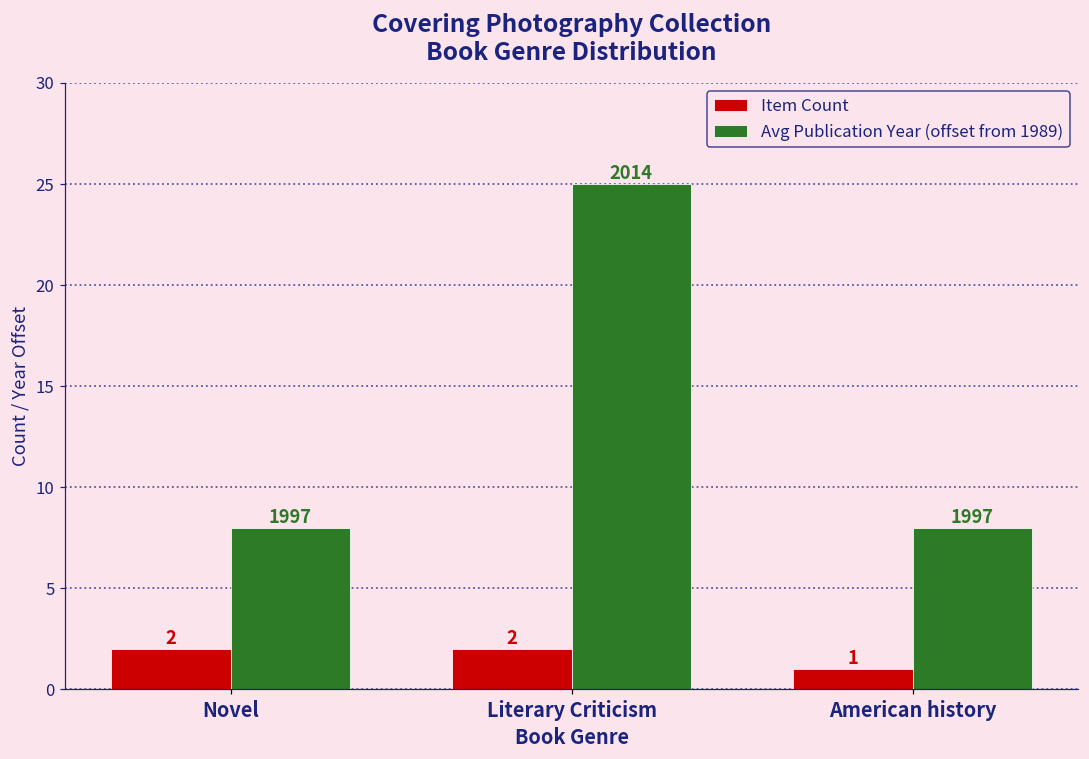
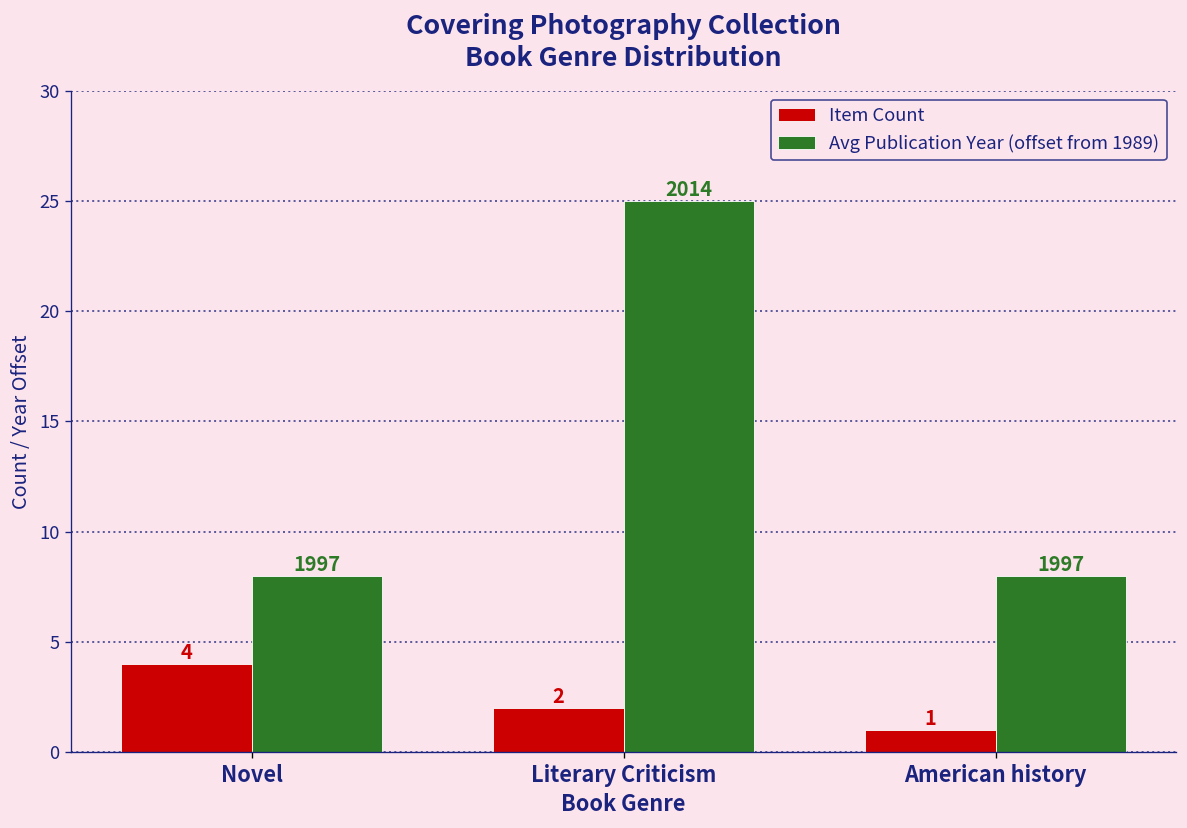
Item Count, Novel: 2 -> 4
